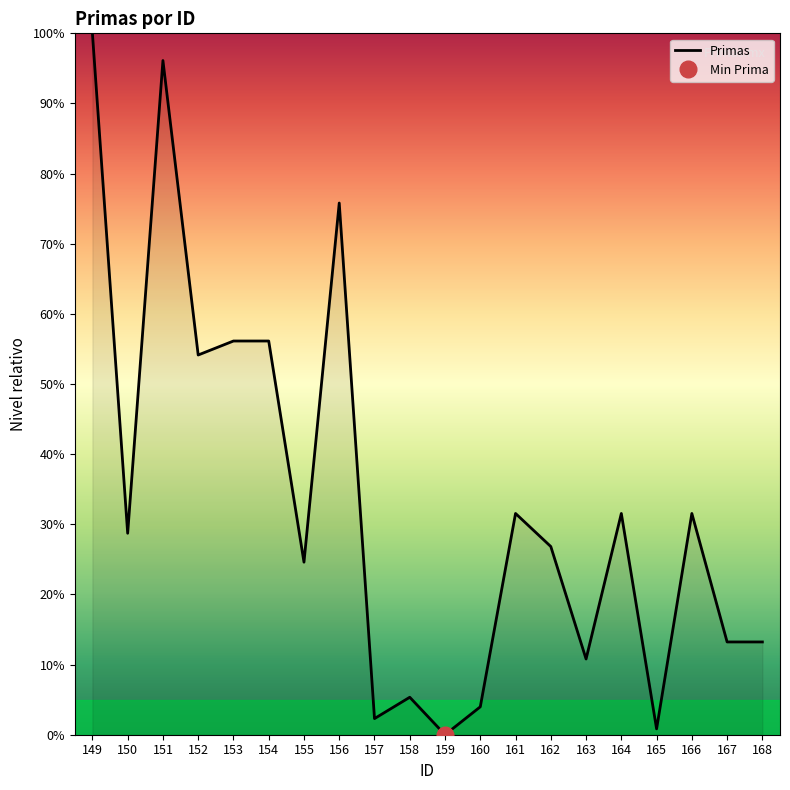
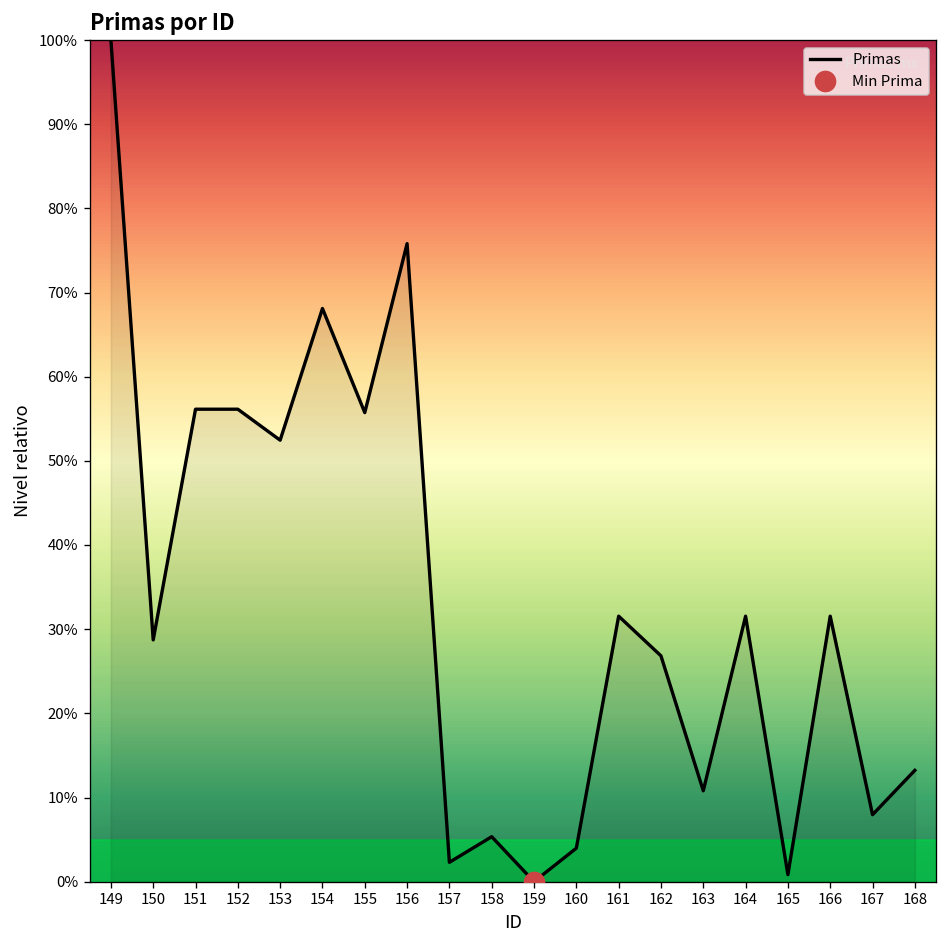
Primas, 151: 96% -> 56%
Primas, 152: 54% -> 56%
Primas, 153: 56% -> 52%
Primas, 154: 56% -> 68%
Primas, 155: 25% -> 56%
Primas, 167: 13% -> 8%
